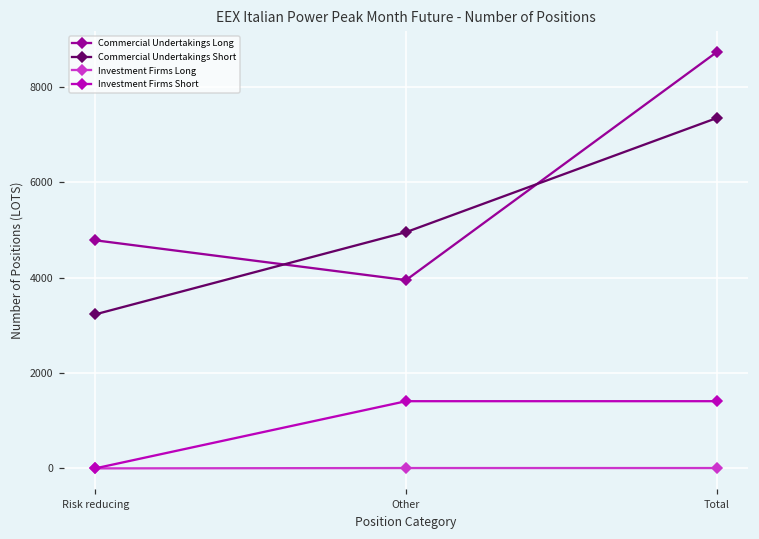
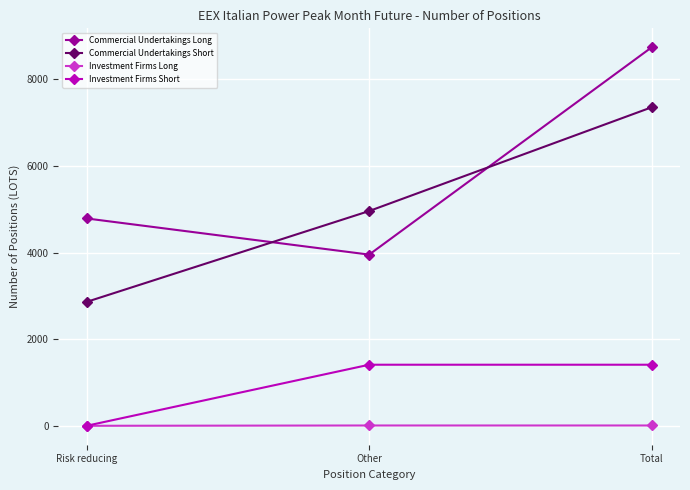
Commercial Undertakings Short, Risk reducing: 3200 -> 2900
